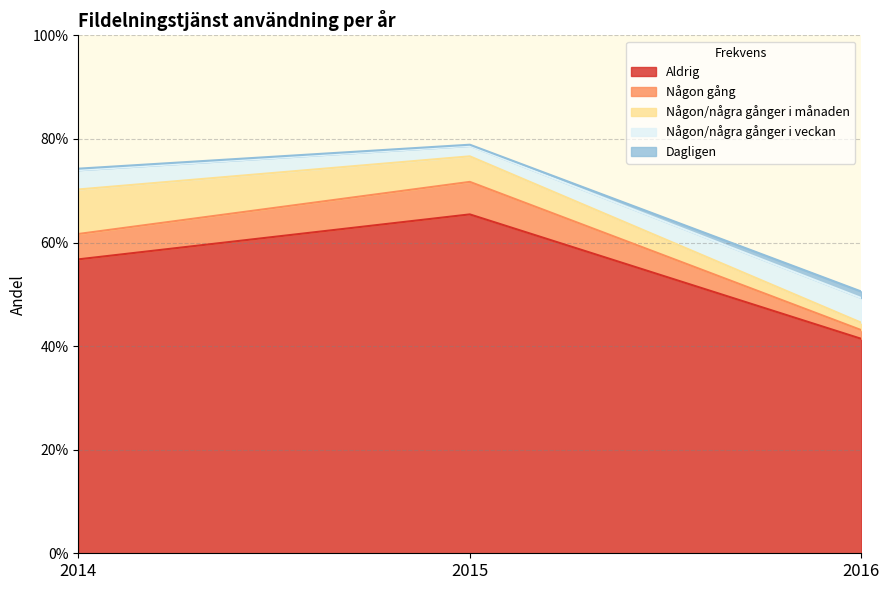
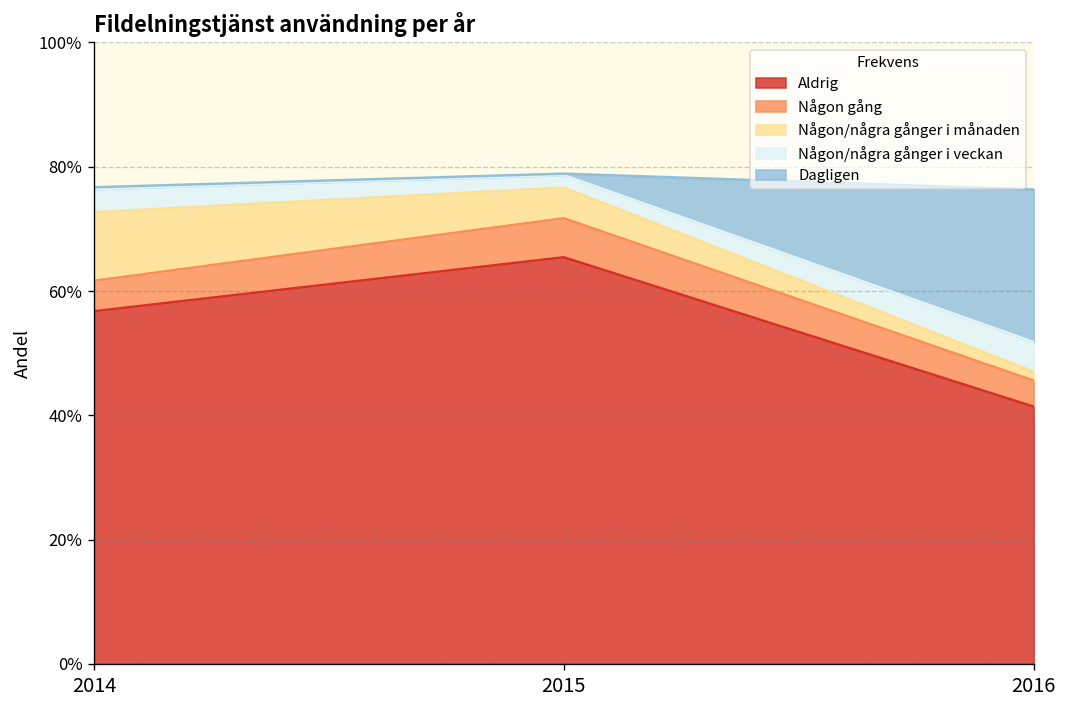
Någon/några gånger i månaden, 2014: 9% -> 11%
Någon gång, 2016: 2% -> 4%
Dagligen, 2016: 1% -> 25%
